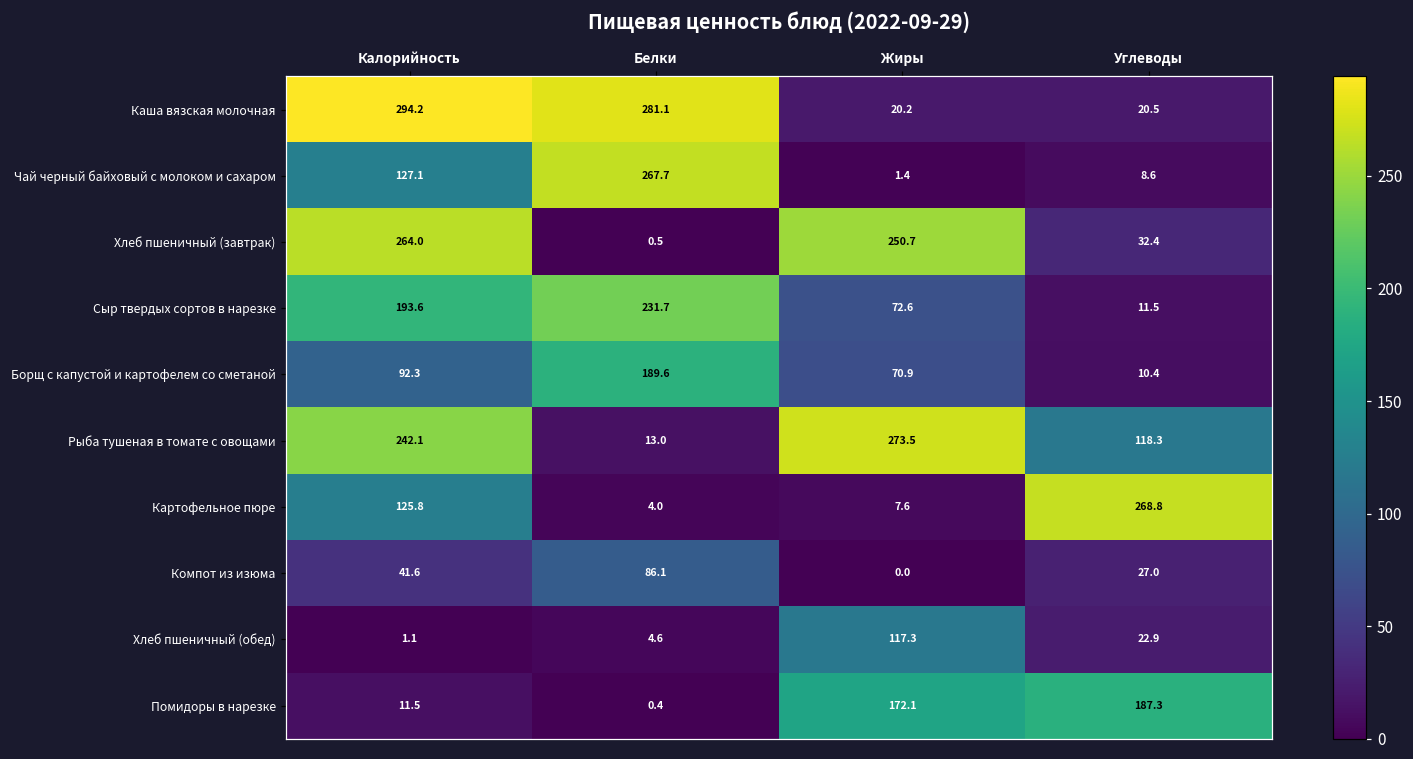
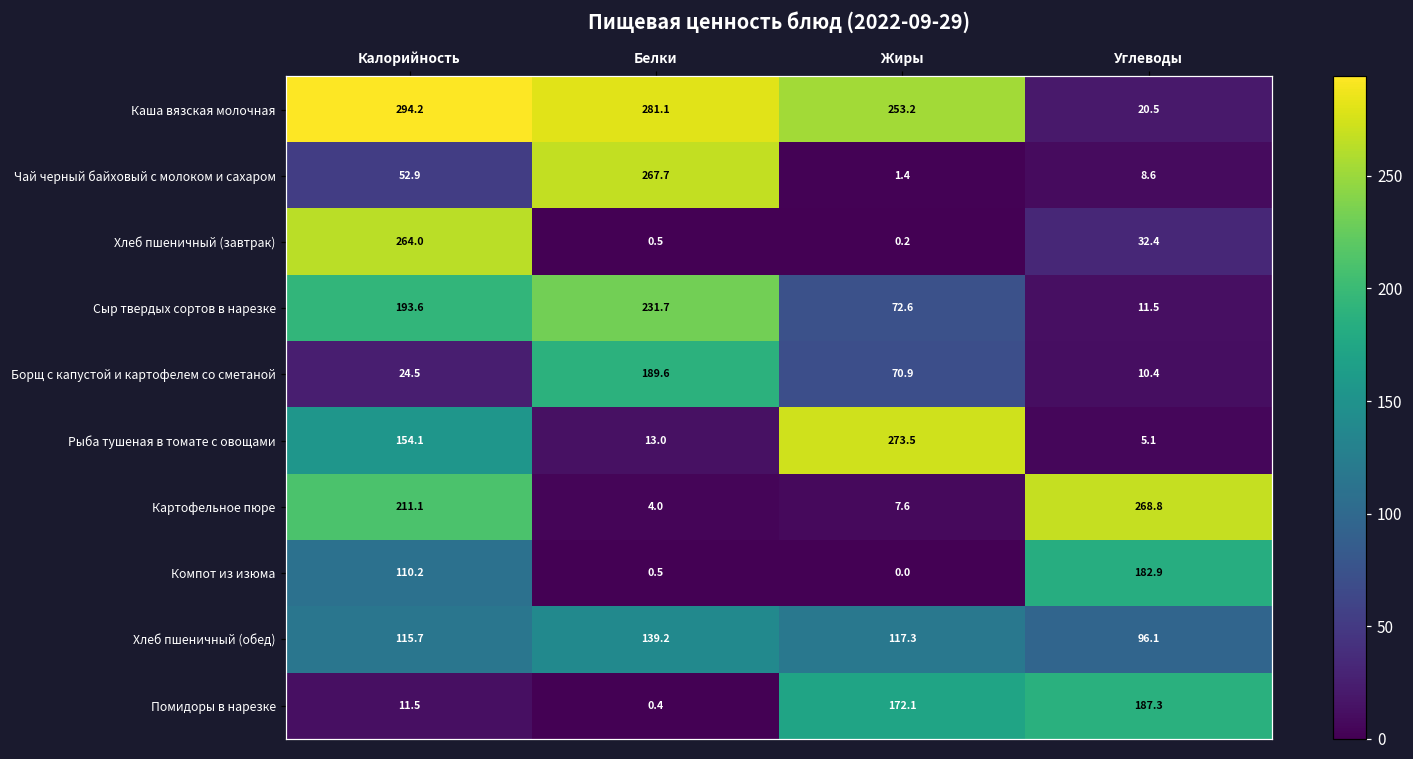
Каша вязская молочная, Жиры: 20.2 -> 253.2
Чай черный байховый с молоком и сахаром, Калорийность: 127.1 -> 52.9
Хлеб пшеничный (завтрак), Жиры: 250.7 -> 0.2
Борщ с капустой и картофелем со сметаной, Калорийность: 92.3 -> 24.5
Рыба тушеная в томате с овощами, Калорийность: 242.1 -> 154.1
Рыба тушеная в томате с овощами, Углеводы: 118.3 -> 5.1
Картофельное пюре, Калорийность: 125.8 -> 211.1
Компот из изюма, Калорийность: 41.6 -> 110.2
Компот из изюма, Белки: 86.1 -> 0.5
Компот из изюма, Углеводы: 27.0 -> 182.9
Хлеб пшеничный (обед), Калорийность: 1.1 -> 115.7
Хлеб пшеничный (обед), Белки: 4.6 -> 139.2
Хлеб пшеничный (обед), Углеводы: 22.9 -> 96.1
